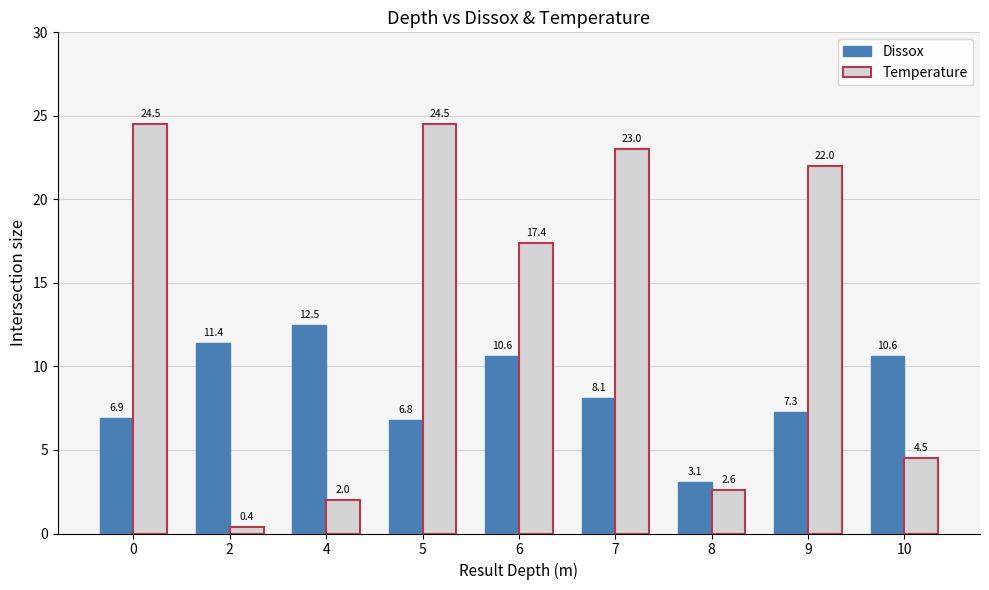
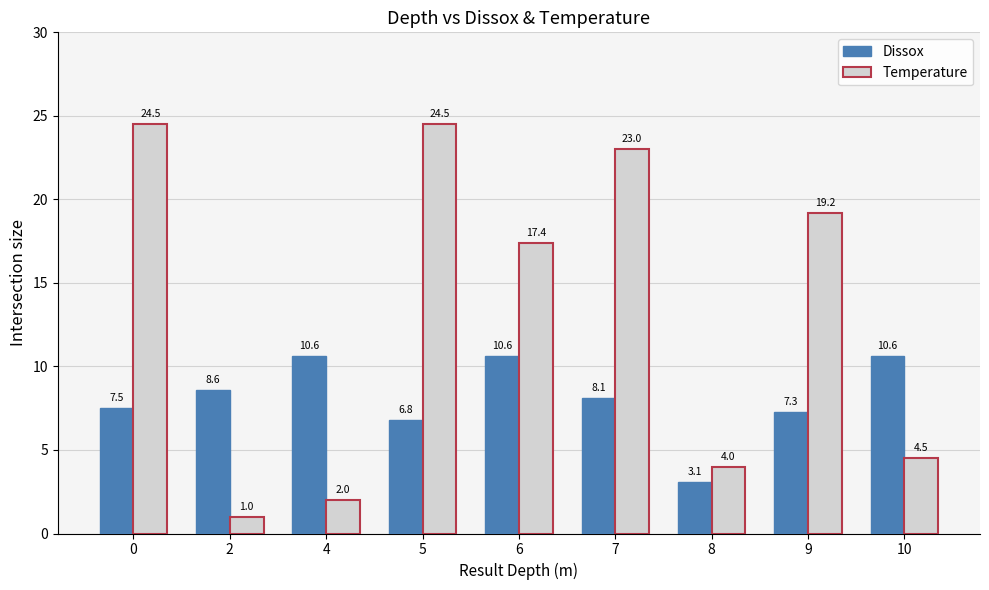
Dissox, 0: 6.9 -> 7.5
Dissox, 2: 11.4 -> 8.6
Temperature, 2: 0.4 -> 1.0
Dissox, 4: 12.5 -> 10.6
Temperature, 8: 2.6 -> 4.0
Temperature, 9: 22.0 -> 19.2
